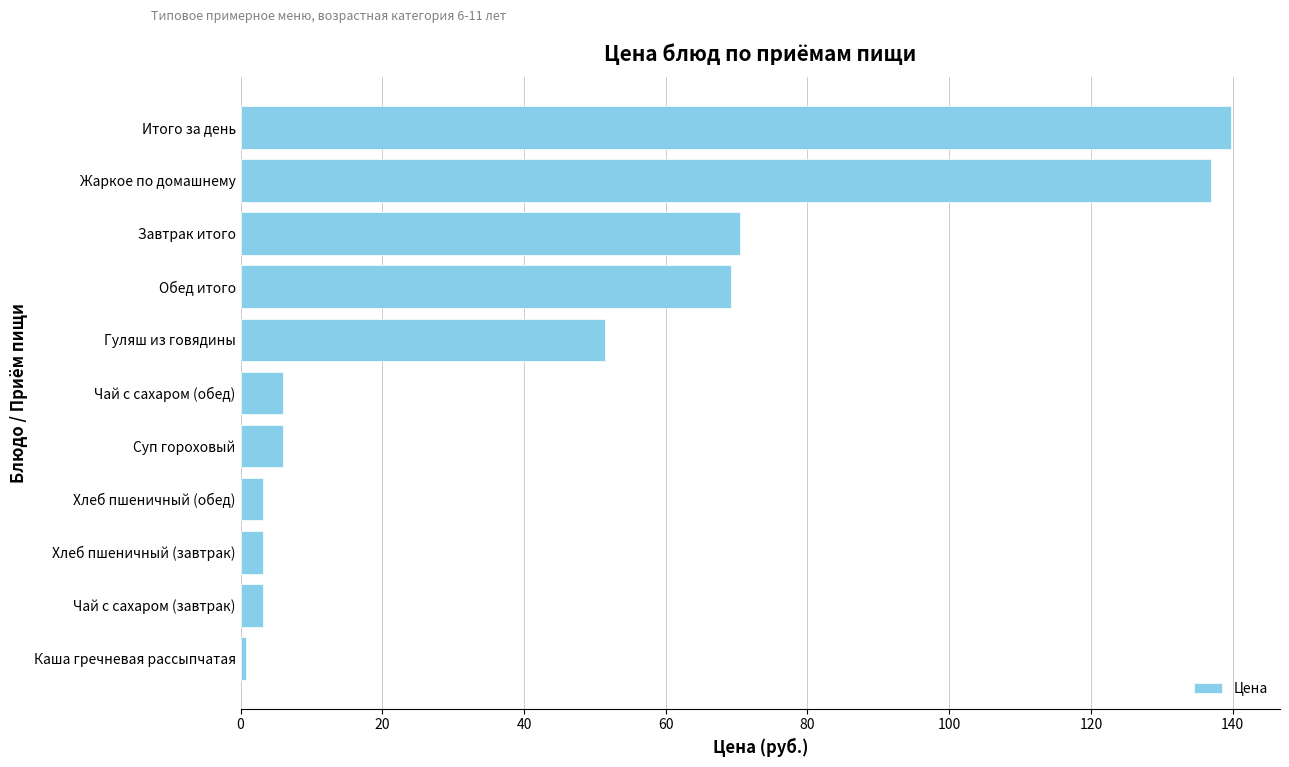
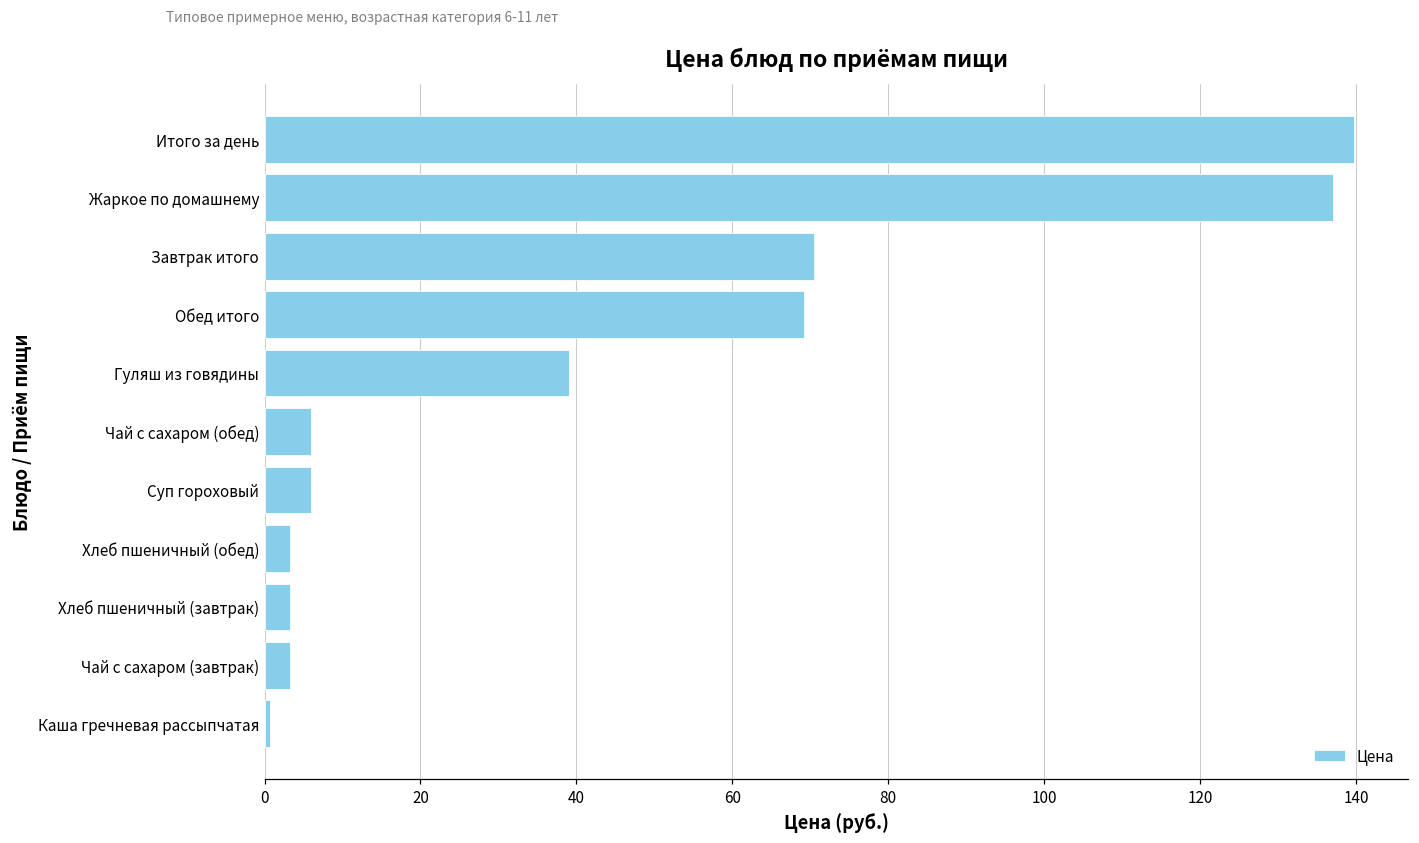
Гуляш из говядины: 51 -> 39
